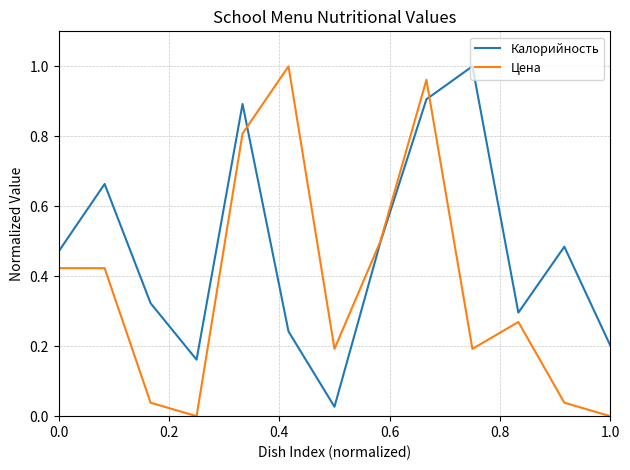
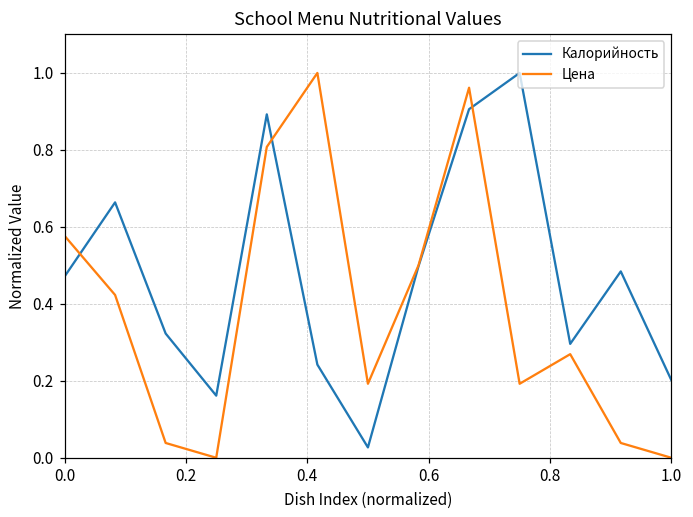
Цена, 0.0: 0.42 -> 0.58
